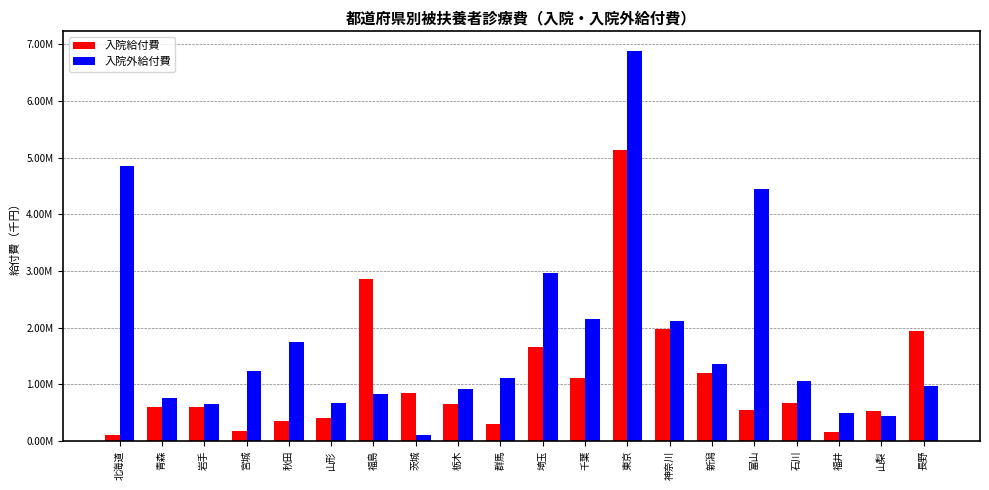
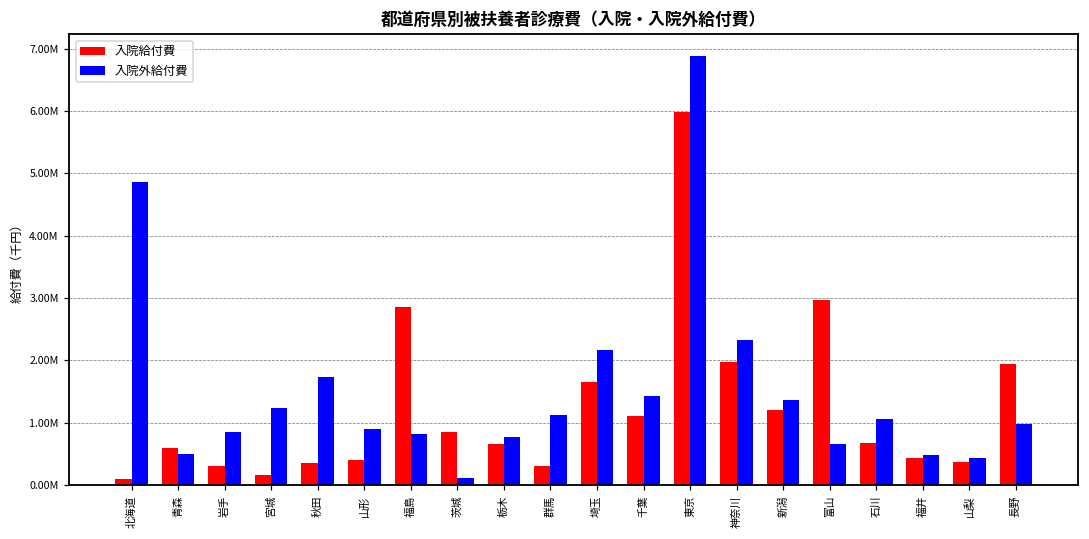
入院外給付費, 青森: 800000 -> 500000
入院給付費, 岩手: 600000 -> 300000
入院外給付費, 岩手: 600000 -> 800000
入院外給付費, 山形: 700000 -> 900000
入院外給付費, 栃木: 900000 -> 800000
入院外給付費, 埼玉: 3000000 -> 2200000
入院外給付費, 千葉: 2200000 -> 1400000
入院給付費, 東京: 5100000 -> 6000000
入院外給付費, 神奈川: 2100000 -> 2300000
入院給付費, 富山: 500000 -> 3000000
入院外給付費, 富山: 4400000 -> 700000
入院給付費, 福井: 200000 -> 400000
入院給付費, 山梨: 500000 -> 400000
